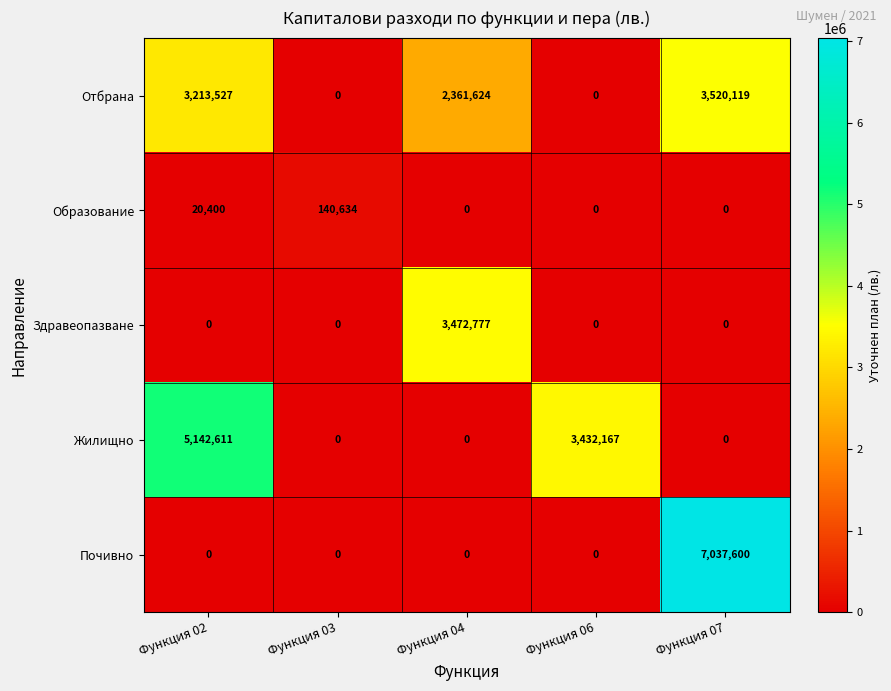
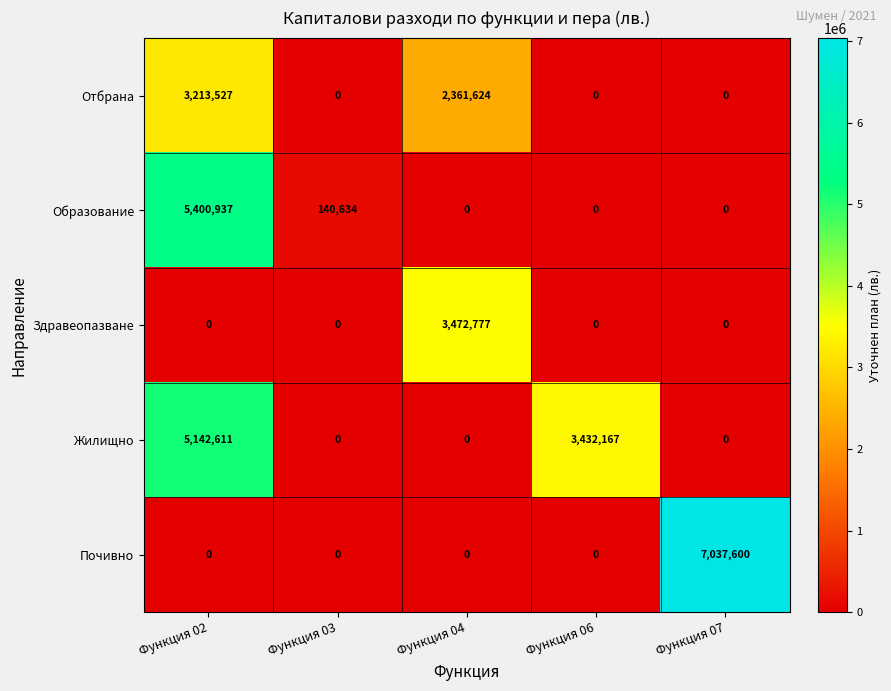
Отбрана, Функция 07: 3,520,119 -> 0
Образование, Функция 02: 20,400 -> 5,400,937
